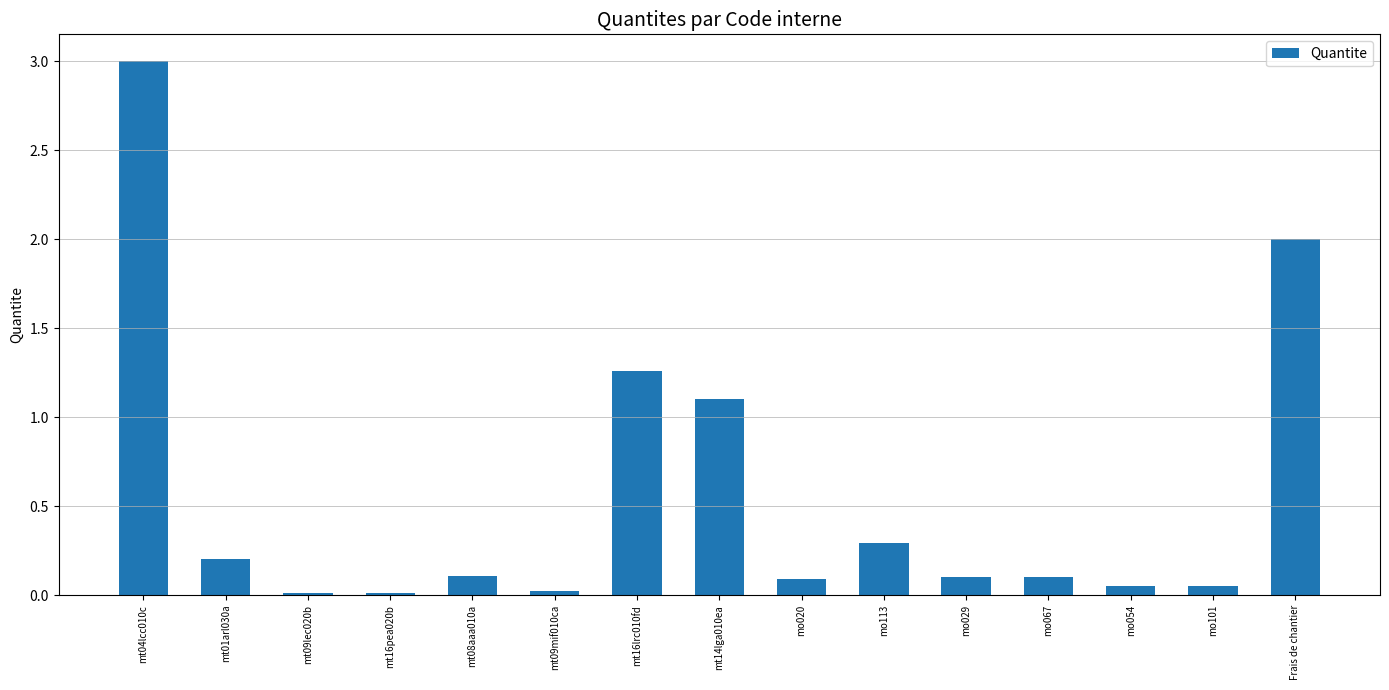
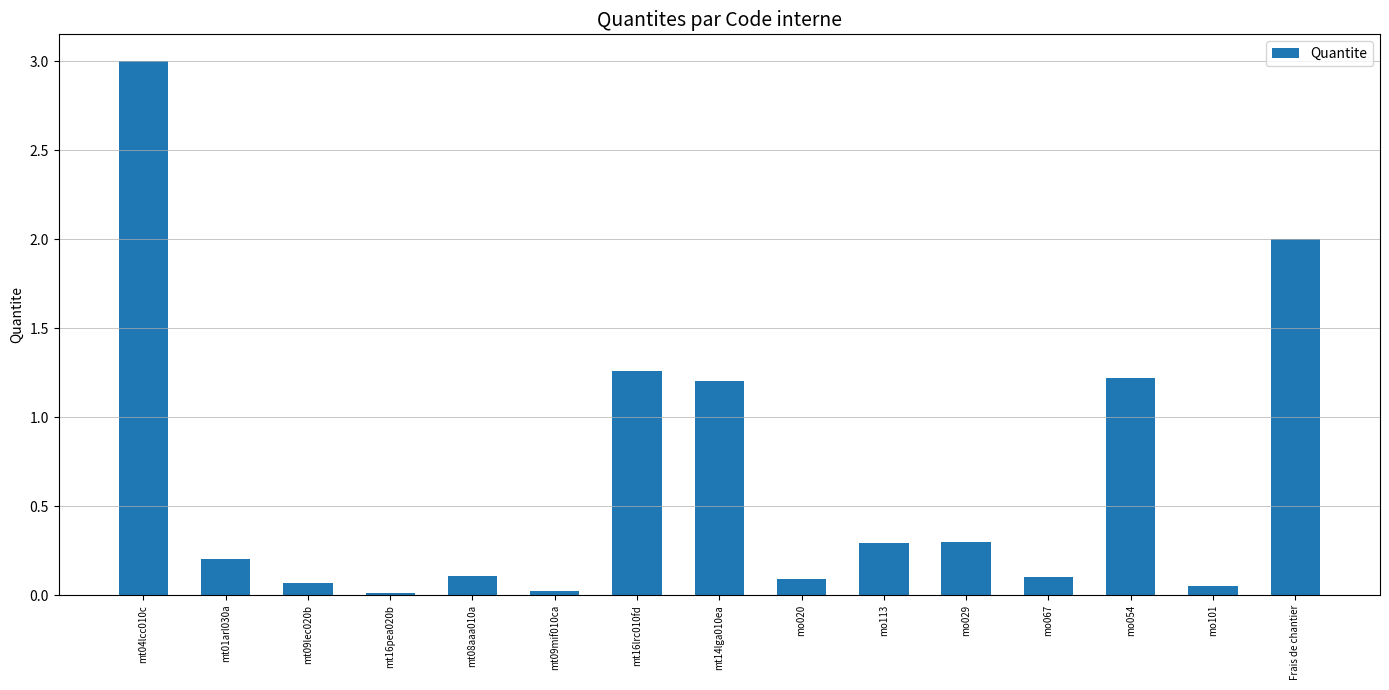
mt09lec020b: 0.01 -> 0.07
mt14lga010ea: 1.1 -> 1.2
mo029: 0.1 -> 0.3
mo054: 0.05 -> 1.22
